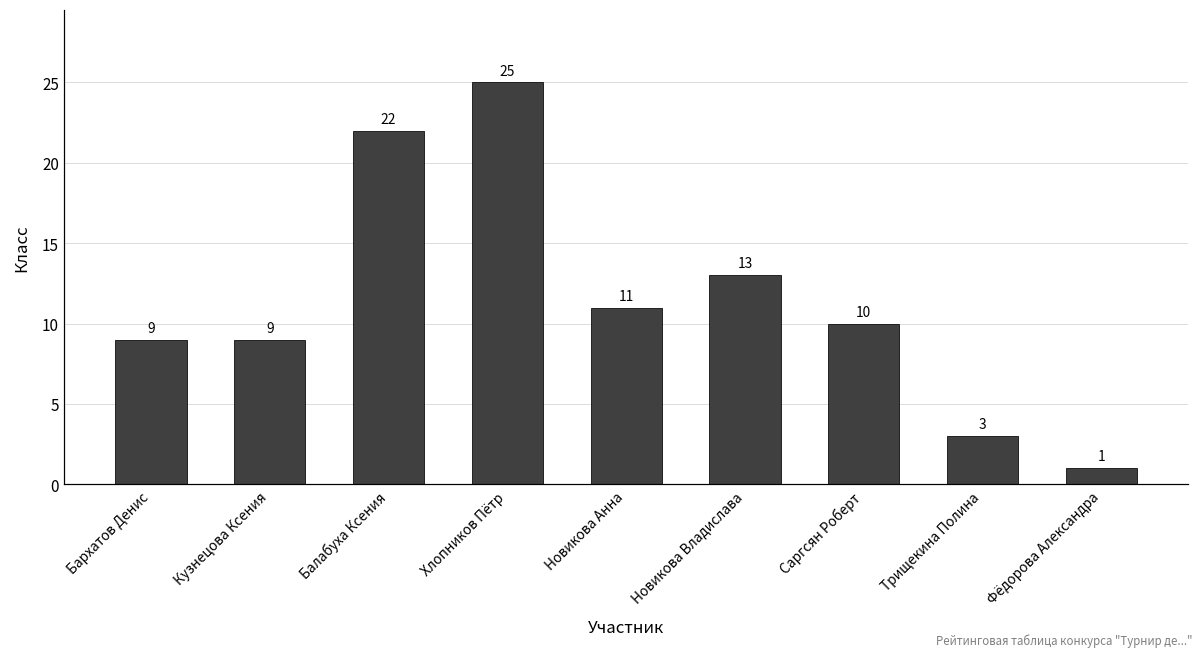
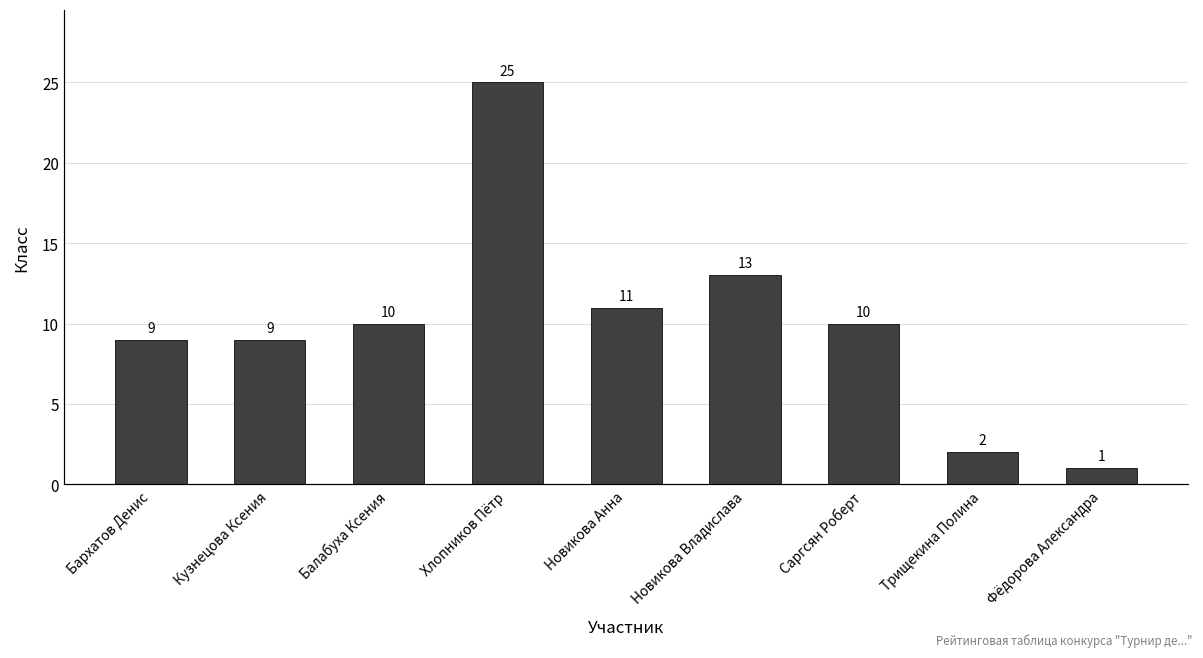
Балабуха Ксения: 22 -> 10
Трищекина Полина: 3 -> 2
